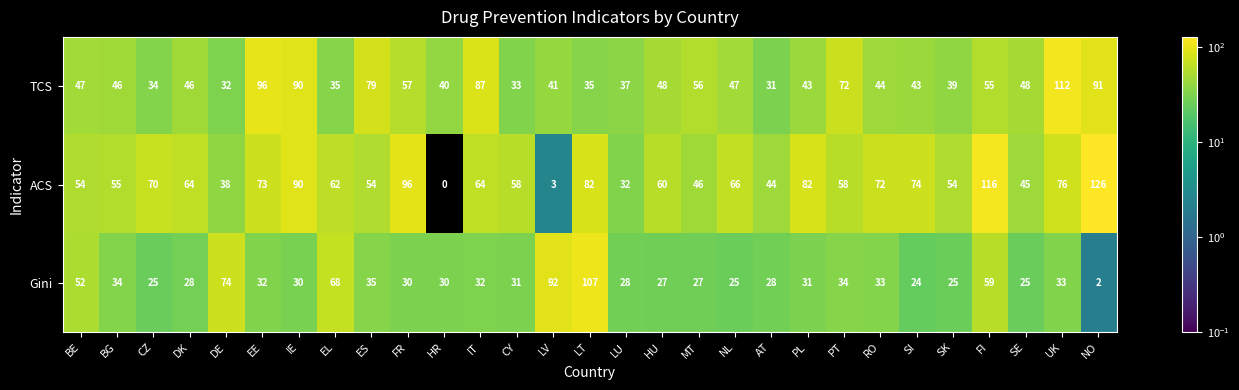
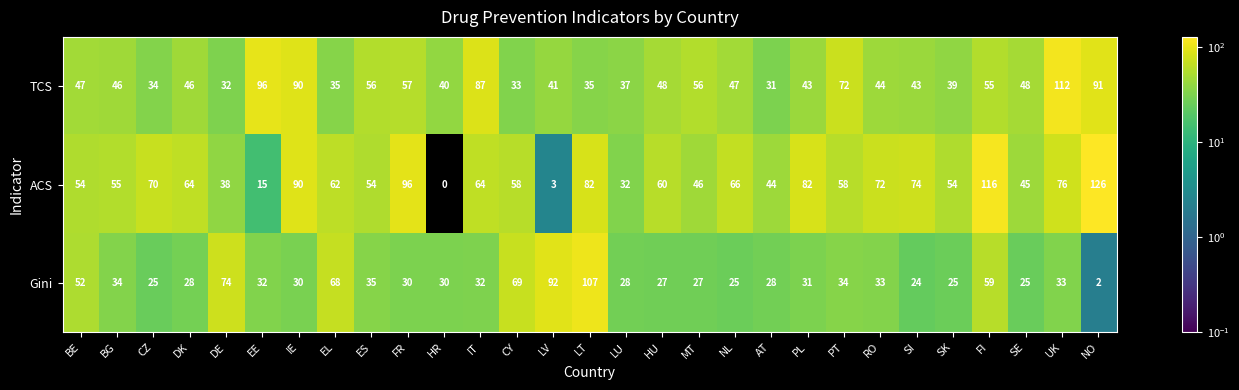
TCS, ES: 79 -> 56
ACS, EE: 73 -> 15
Gini, CY: 31 -> 69
